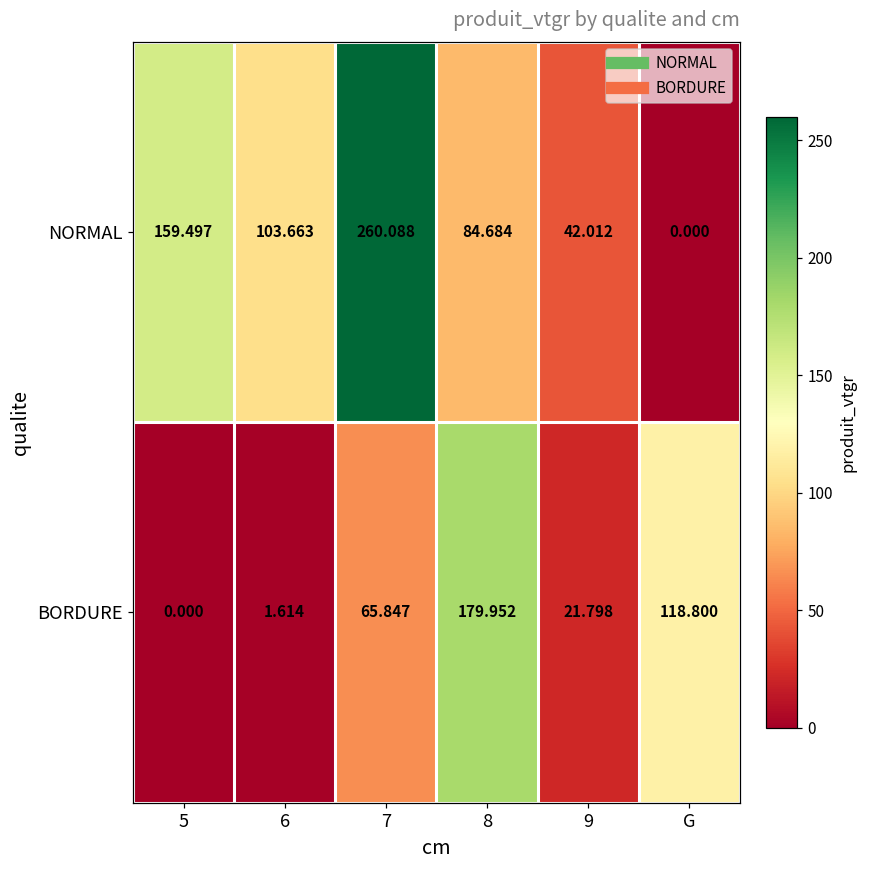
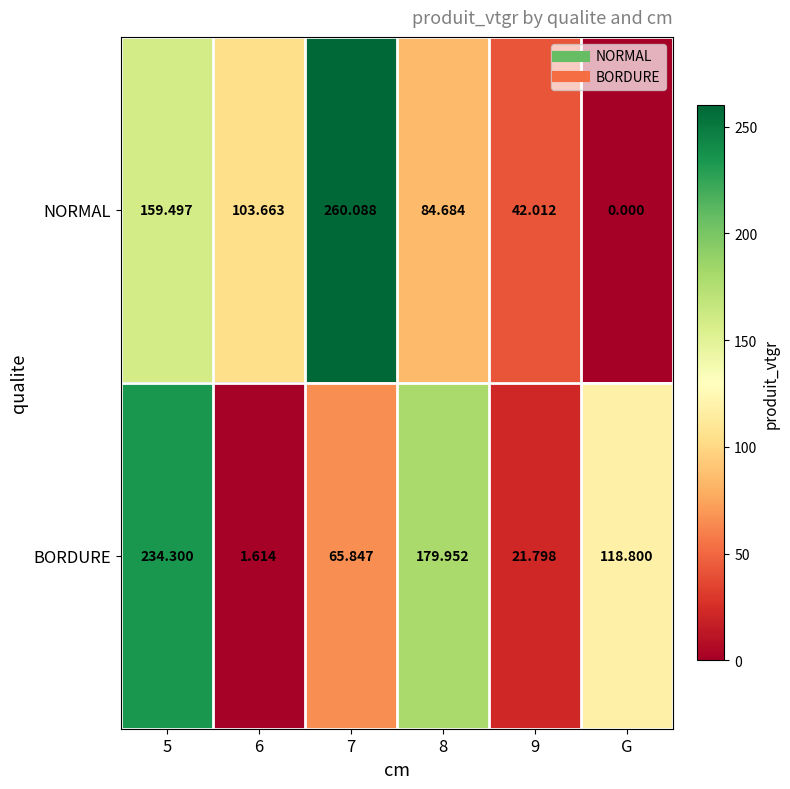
BORDURE, 5: 0.000 -> 234.300
